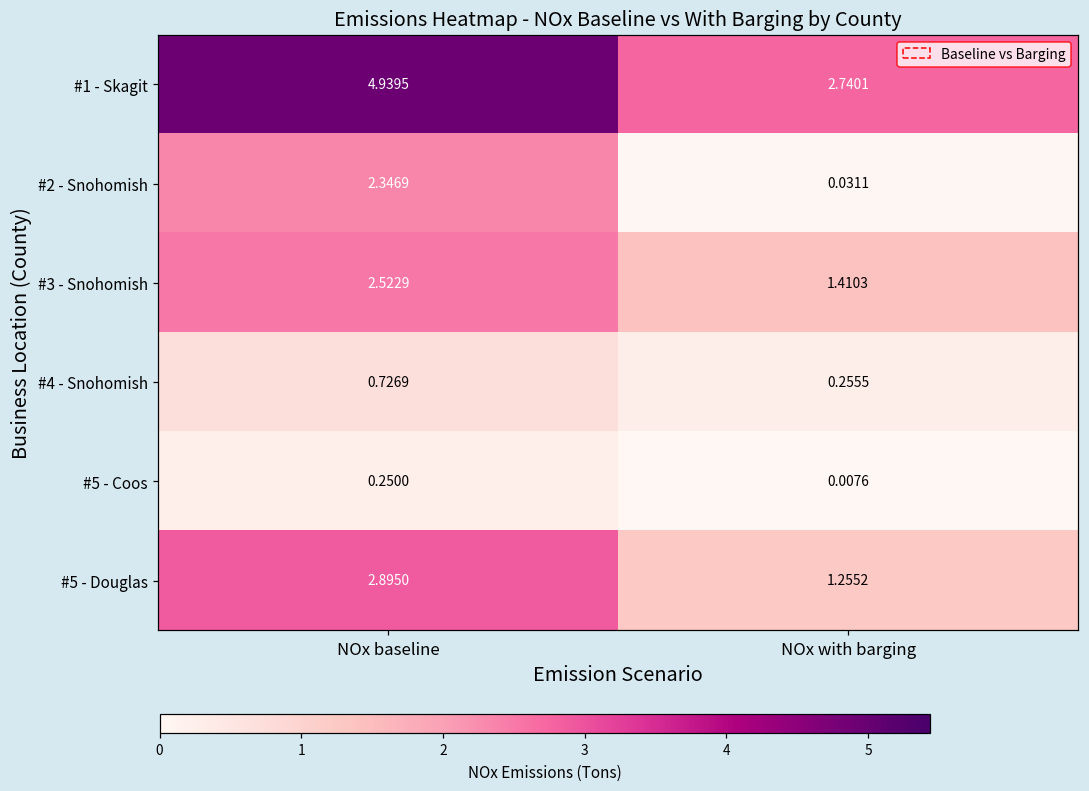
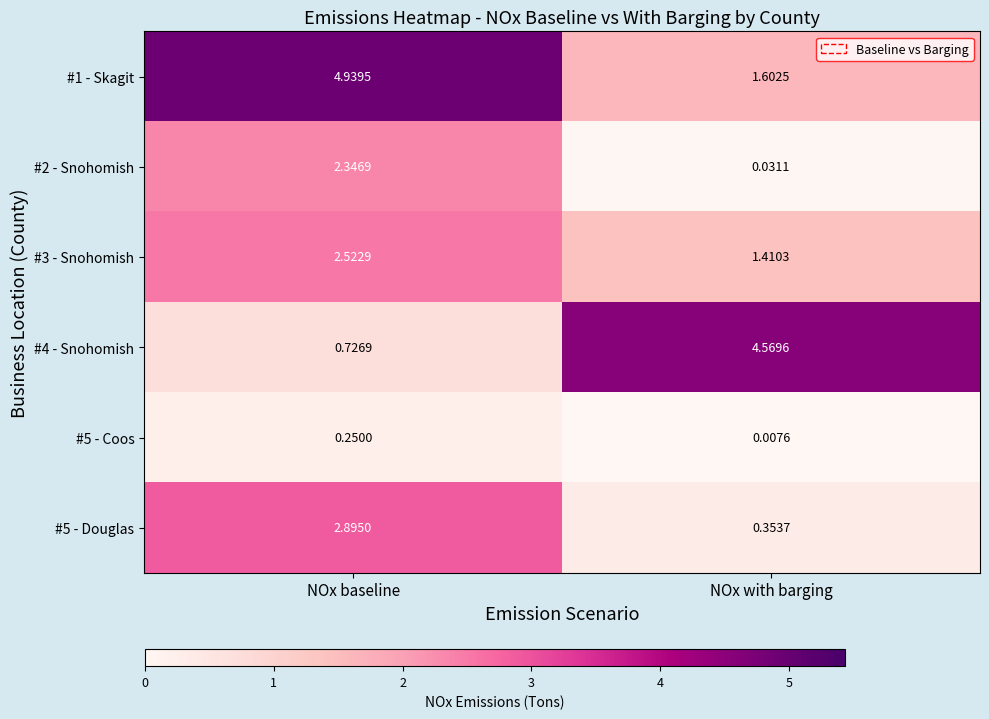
#1 - Skagit, NOx with barging: 2.7401 -> 1.6025
#4 - Snohomish, NOx with barging: 0.2555 -> 4.5696
#5 - Douglas, NOx with barging: 1.2552 -> 0.3537
